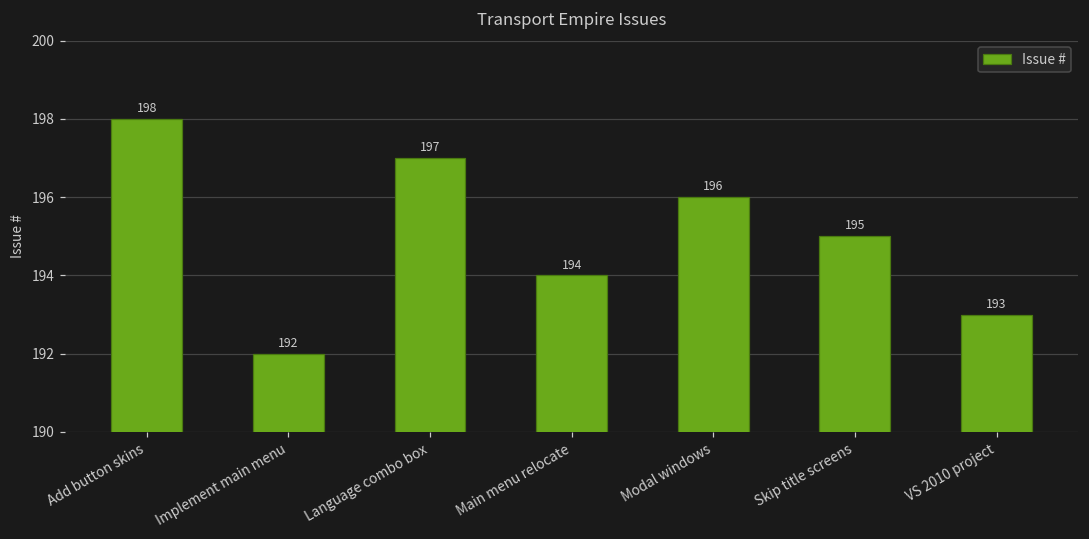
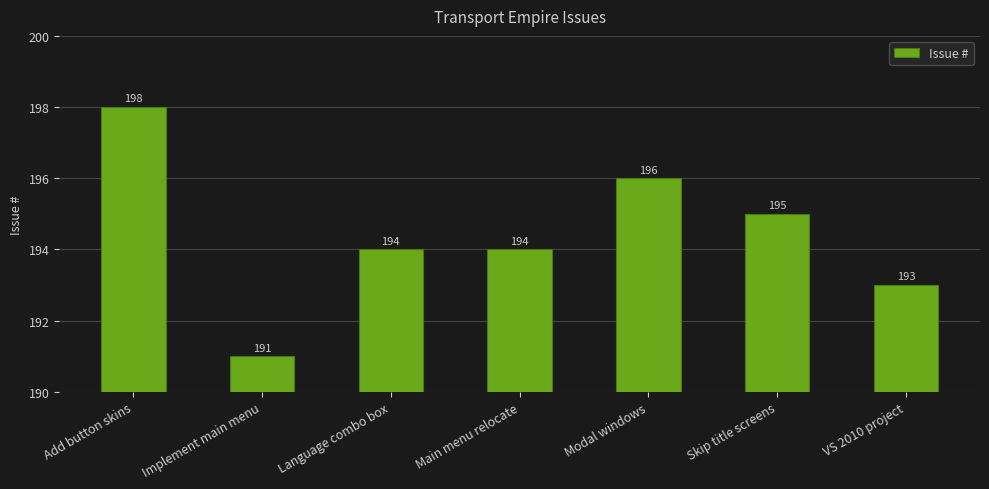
Implement main menu: 192 -> 191
Language combo box: 197 -> 194
